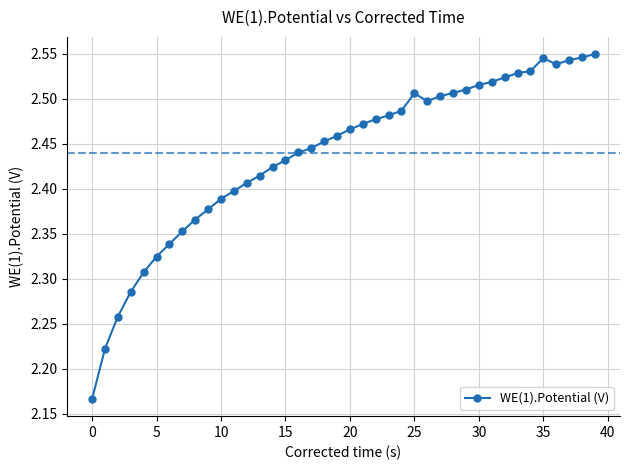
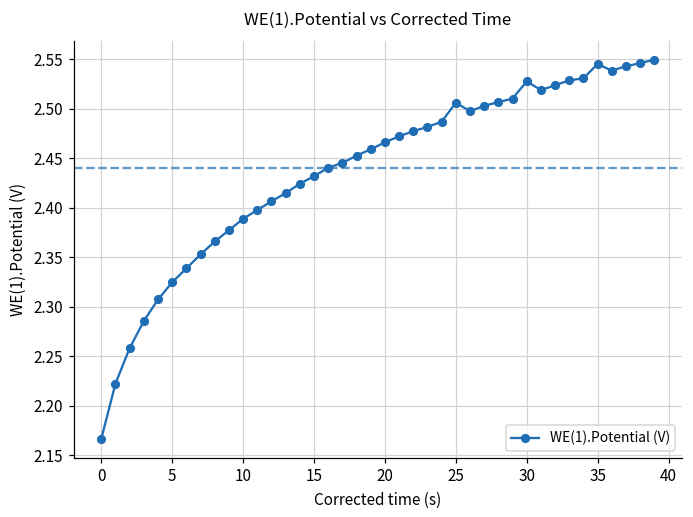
30: 2.52 -> 2.53
